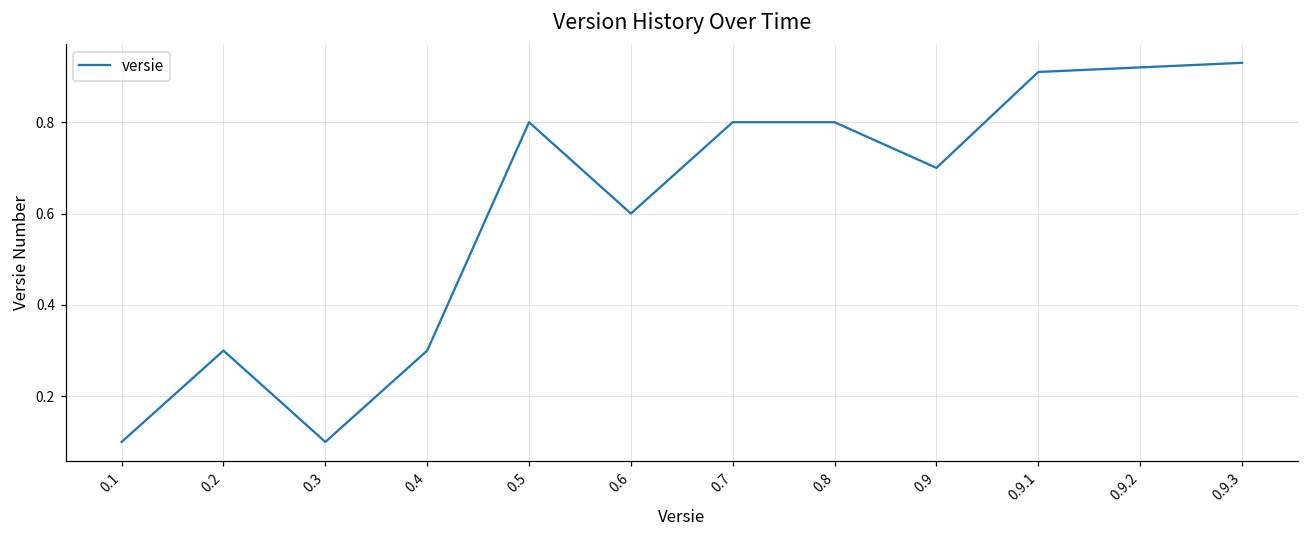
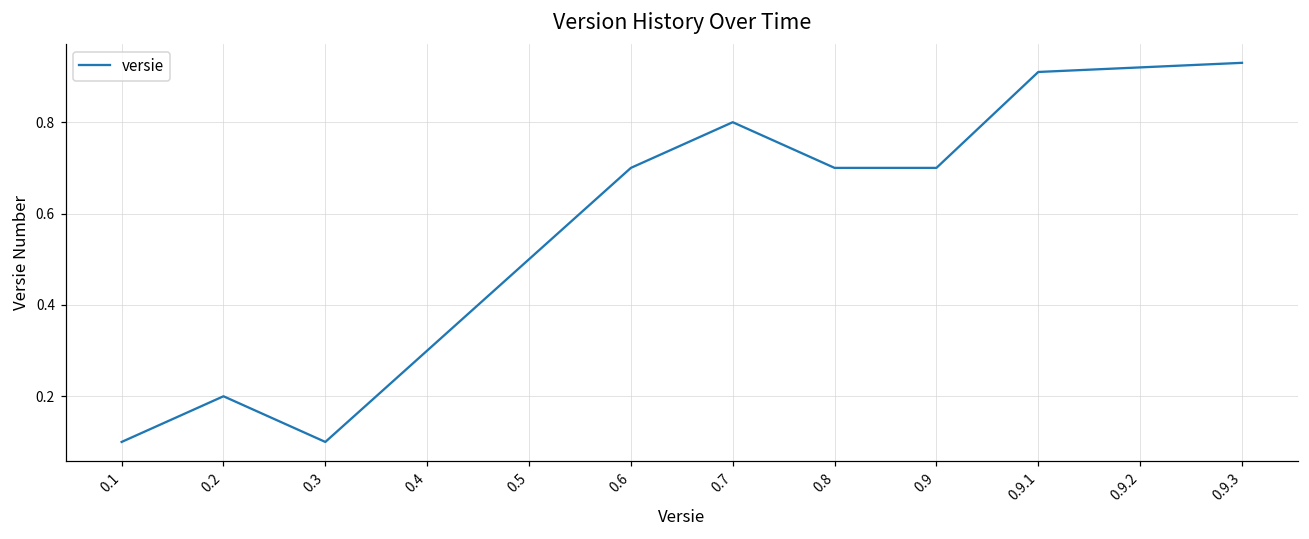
0.2: 0.3 -> 0.2
0.5: 0.8 -> 0.5
0.6: 0.6 -> 0.7
0.8: 0.8 -> 0.7
